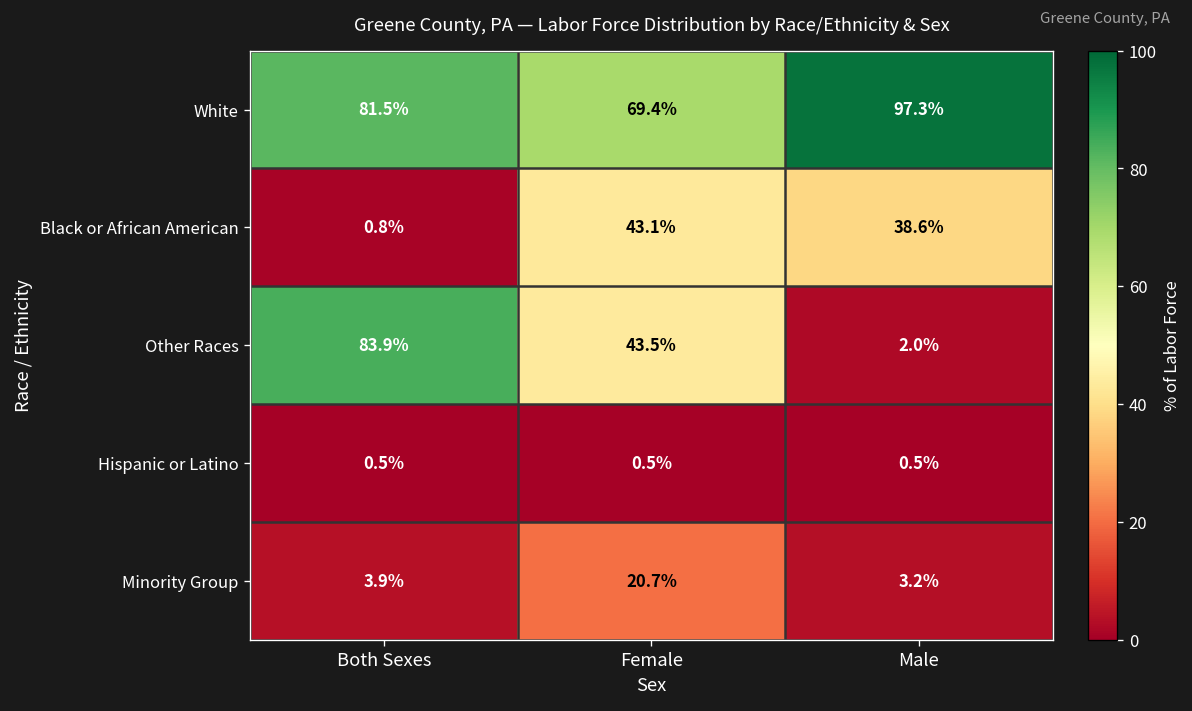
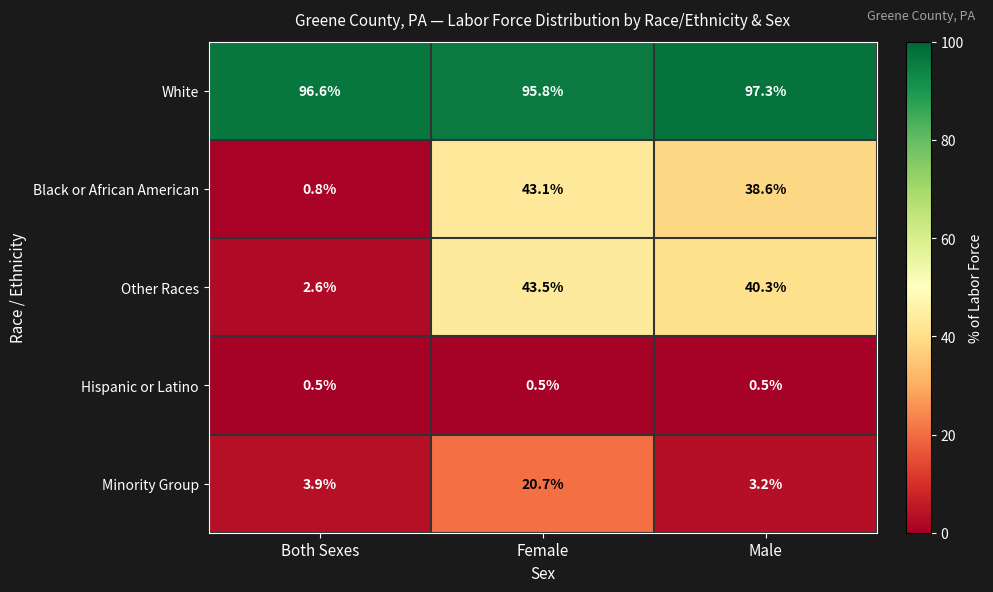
White, Both Sexes: 81.5% -> 96.6%
White, Female: 69.4% -> 95.8%
Other Races, Both Sexes: 83.9% -> 2.6%
Other Races, Male: 2.0% -> 40.3%
